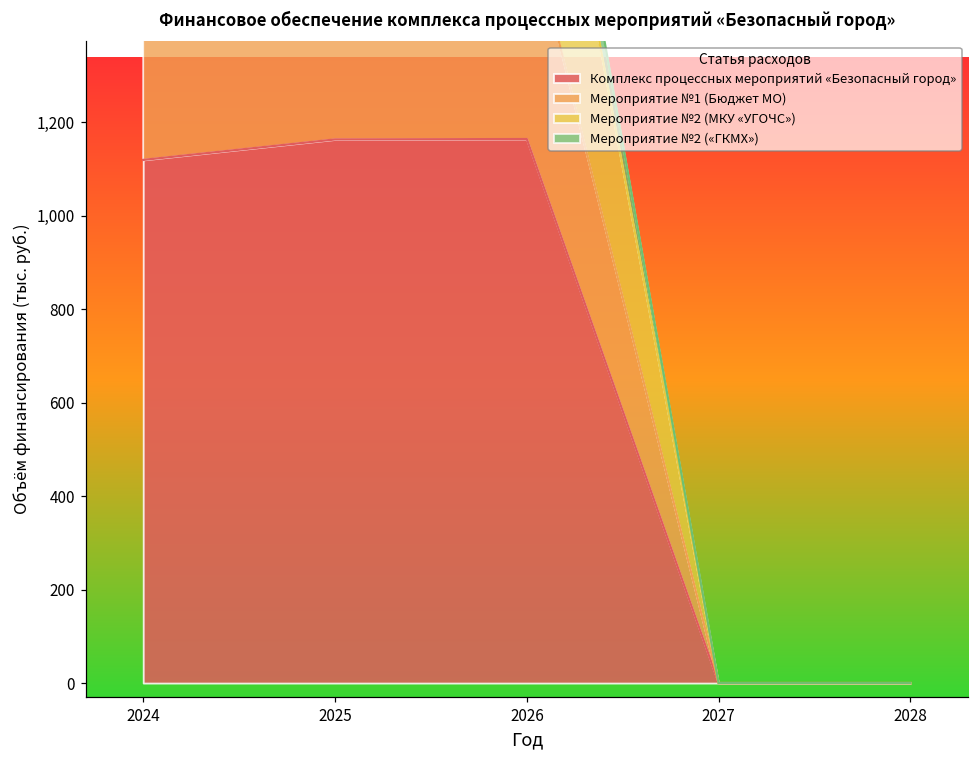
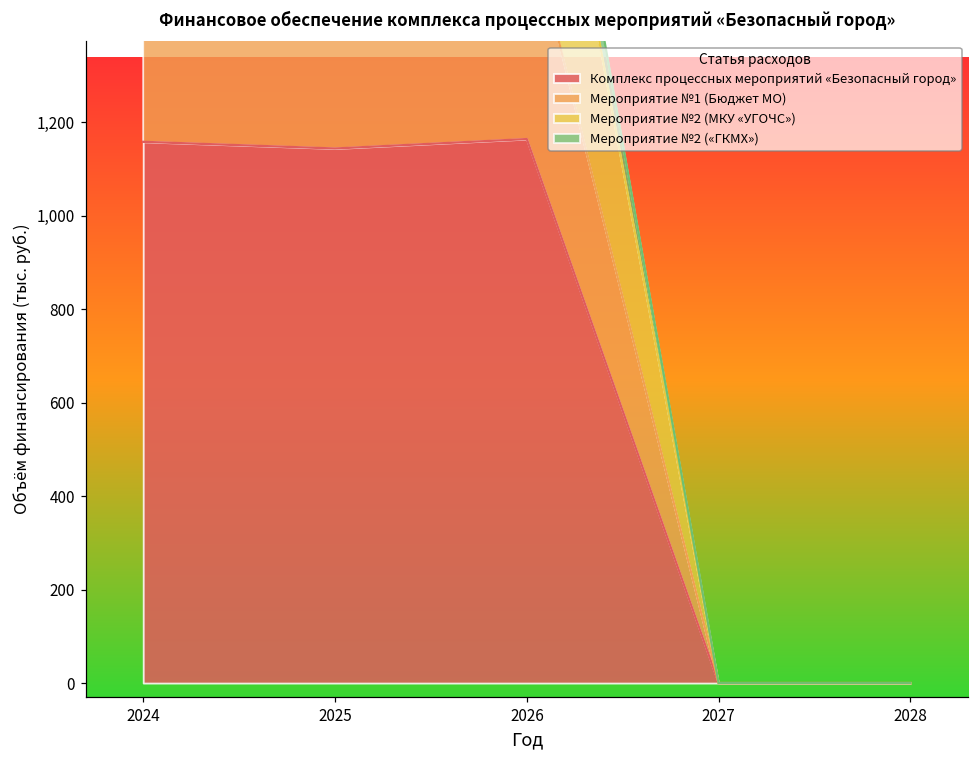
Комплекс процессных мероприятий «Безопасный город», 2024: 1,120 -> 1,160
Комплекс процессных мероприятий «Безопасный город», 2025: 1,160 -> 1,140
